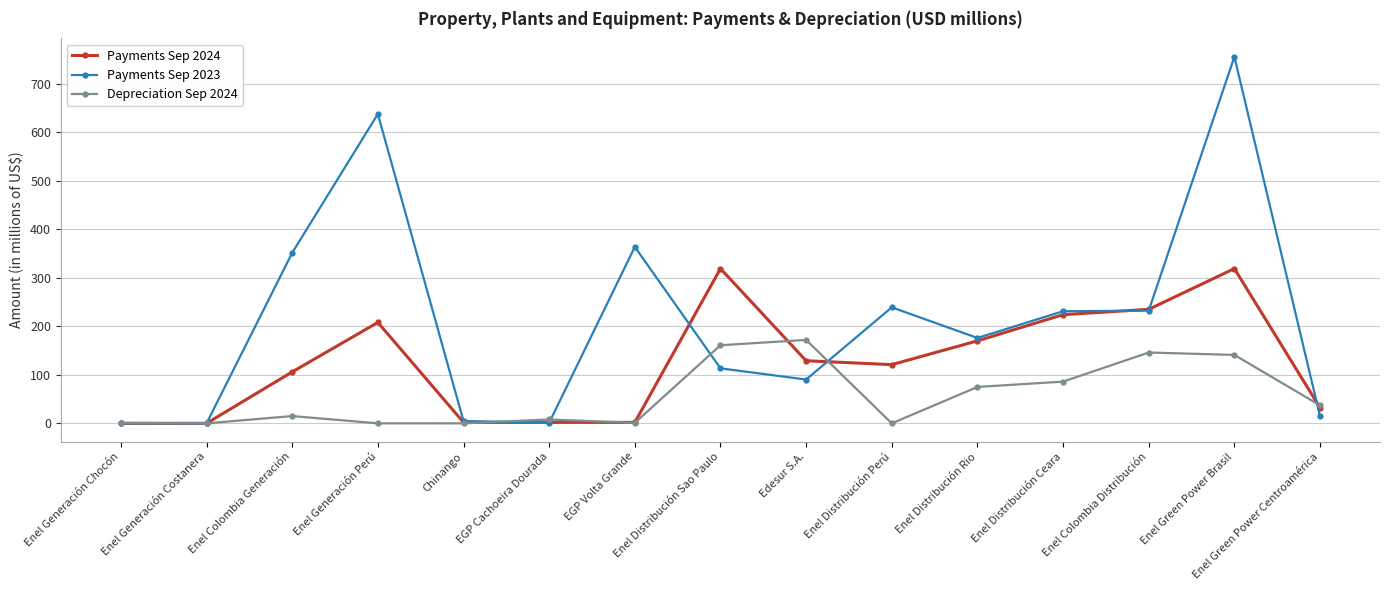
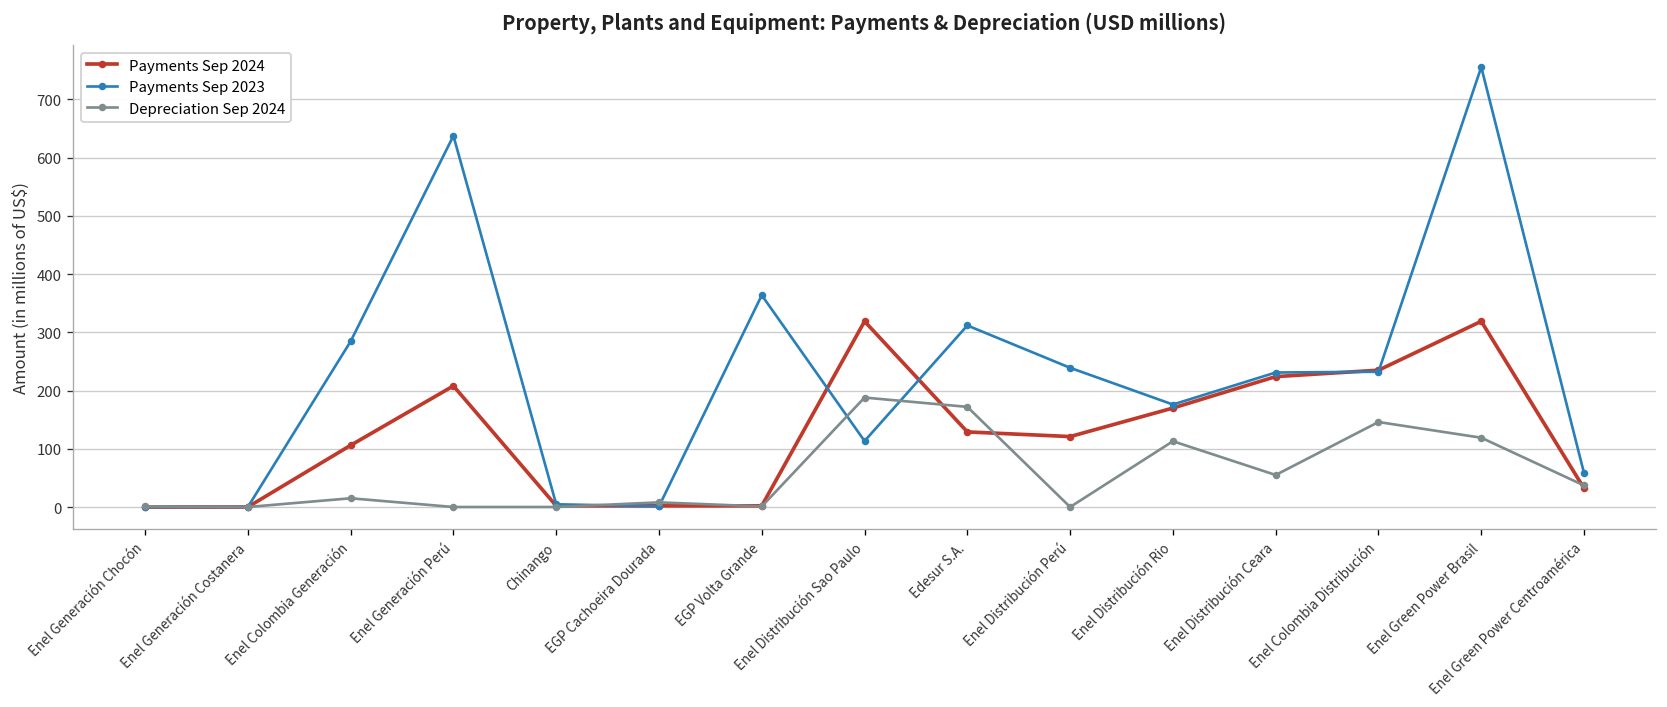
Payments Sep 2023, Enel Colombia Generación: 350 -> 280
Depreciation Sep 2024, Enel Distribución Sao Paulo: 160 -> 190
Payments Sep 2023, Edesur S.A.: 90 -> 310
Depreciation Sep 2024, Enel Distribución Rio: 80 -> 110
Depreciation Sep 2024, Enel Distribución Ceara: 90 -> 60
Depreciation Sep 2024, Enel Green Power Brasil: 140 -> 120
Payments Sep 2023, Enel Green Power Centroamérica: 10 -> 60
